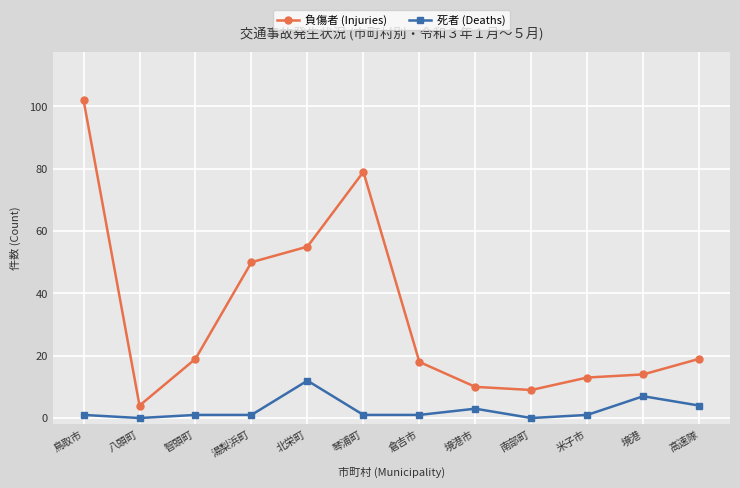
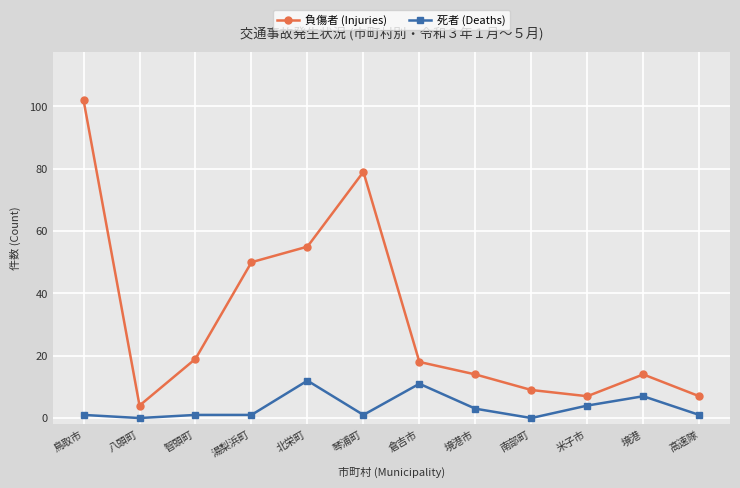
死者 (Deaths), 倉吉市: 1 -> 11
負傷者 (Injuries), 境港市: 10 -> 14
負傷者 (Injuries), 米子市: 13 -> 7
死者 (Deaths), 米子市: 1 -> 4
負傷者 (Injuries), 高速隊: 19 -> 7
死者 (Deaths), 高速隊: 4 -> 1
